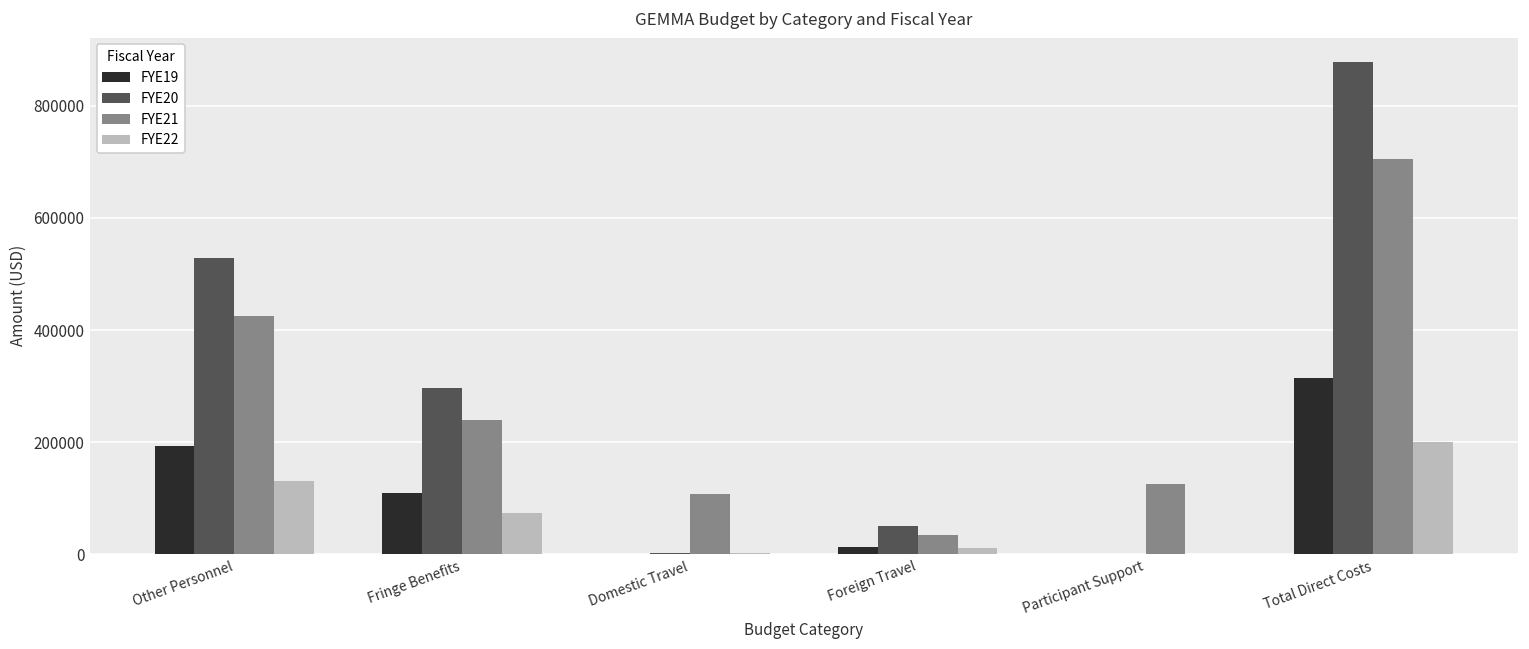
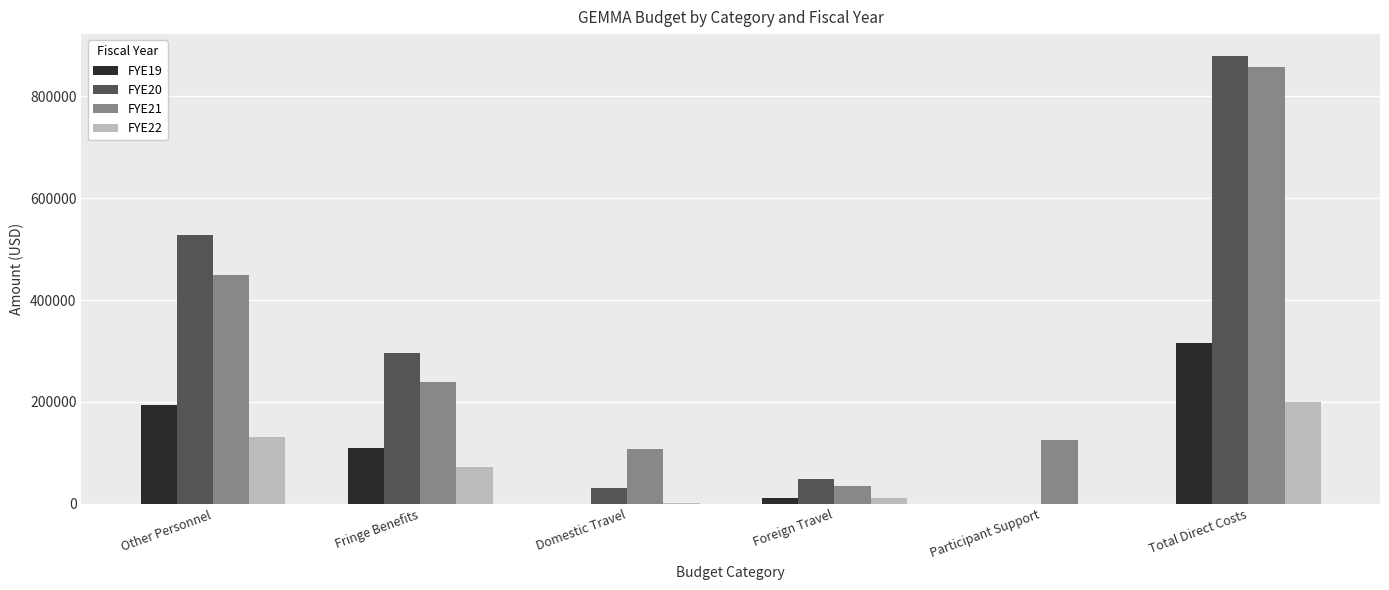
FYE21, Other Personnel: 430000 -> 450000
FYE20, Domestic Travel: 0 -> 30000
FYE21, Total Direct Costs: 710000 -> 860000
